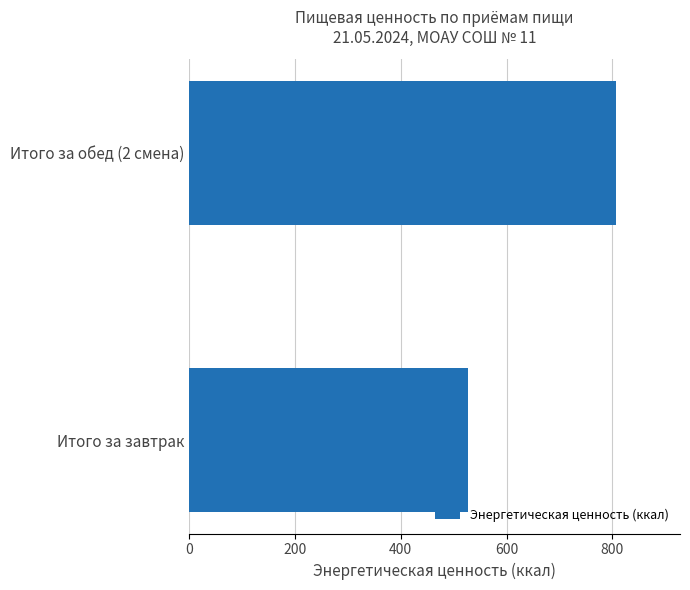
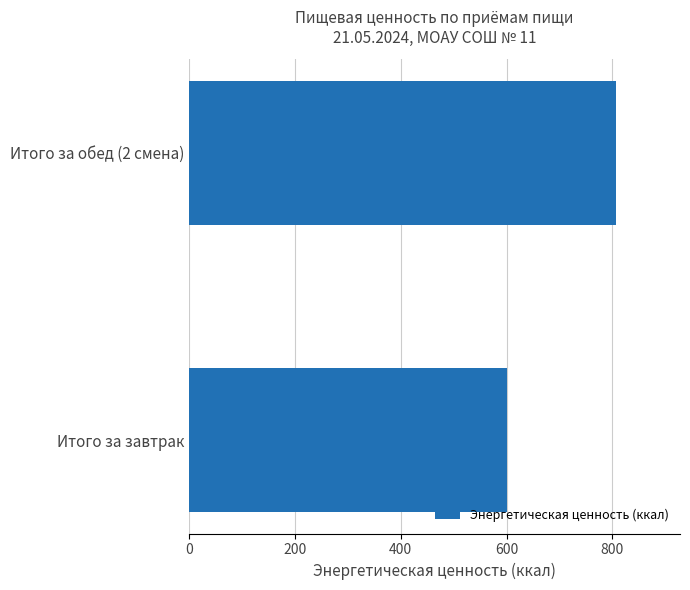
Итого за завтрак: 530 -> 600
